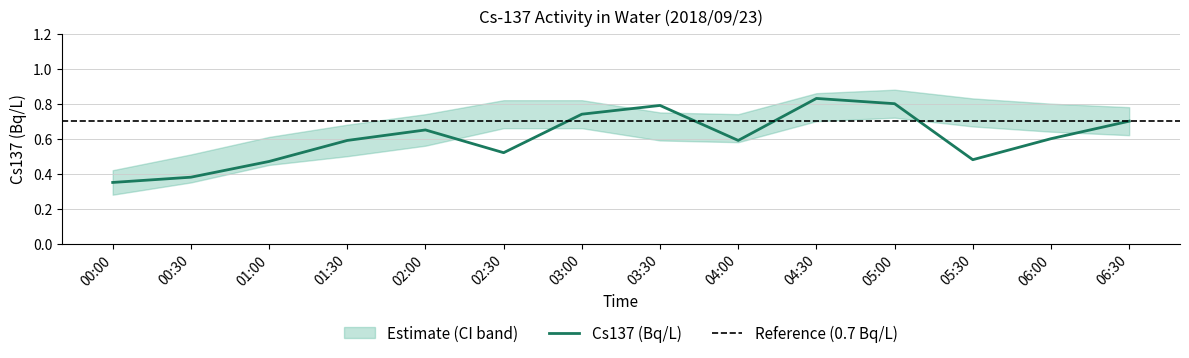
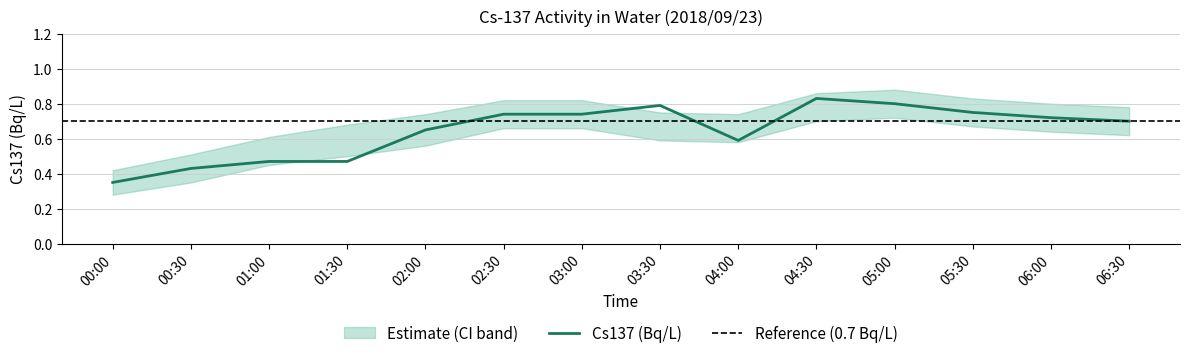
Cs137 (Bq/L), 00:30: 0.38 -> 0.43
Cs137 (Bq/L), 01:30: 0.59 -> 0.47
Cs137 (Bq/L), 02:30: 0.52 -> 0.74
Cs137 (Bq/L), 05:30: 0.48 -> 0.75
Cs137 (Bq/L), 06:00: 0.60 -> 0.72
